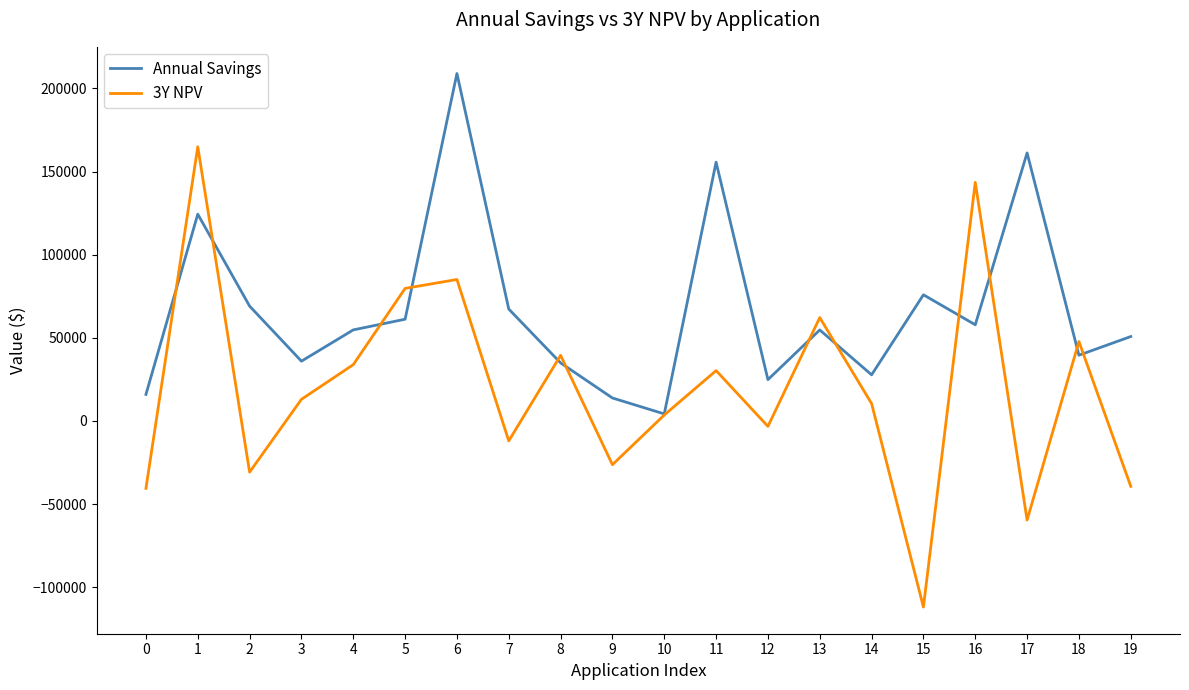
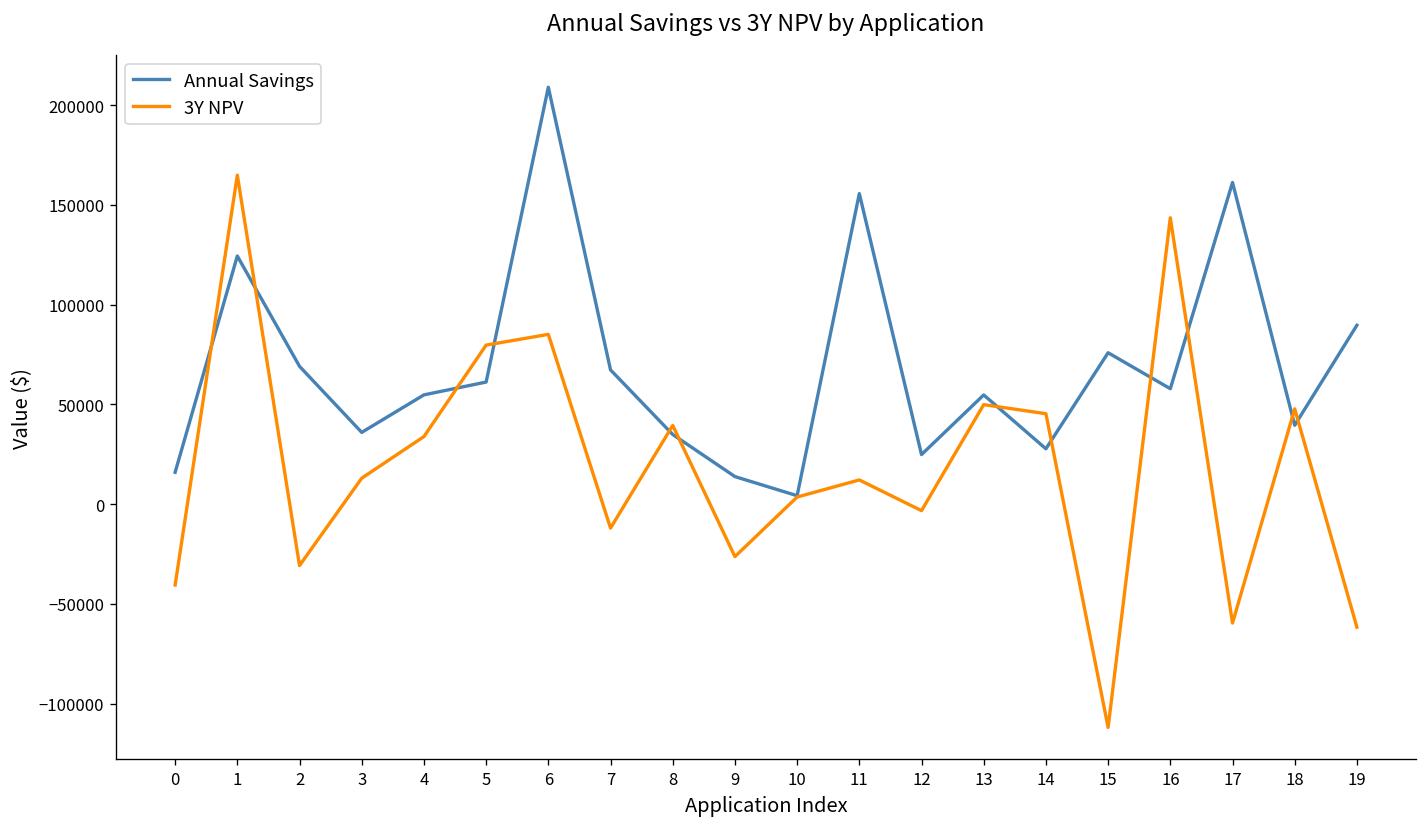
3Y NPV, 11: 30000 -> 12000
3Y NPV, 13: 62000 -> 50000
3Y NPV, 14: 10000 -> 45000
Annual Savings, 19: 51000 -> 90000
3Y NPV, 19: -39000 -> -62000
